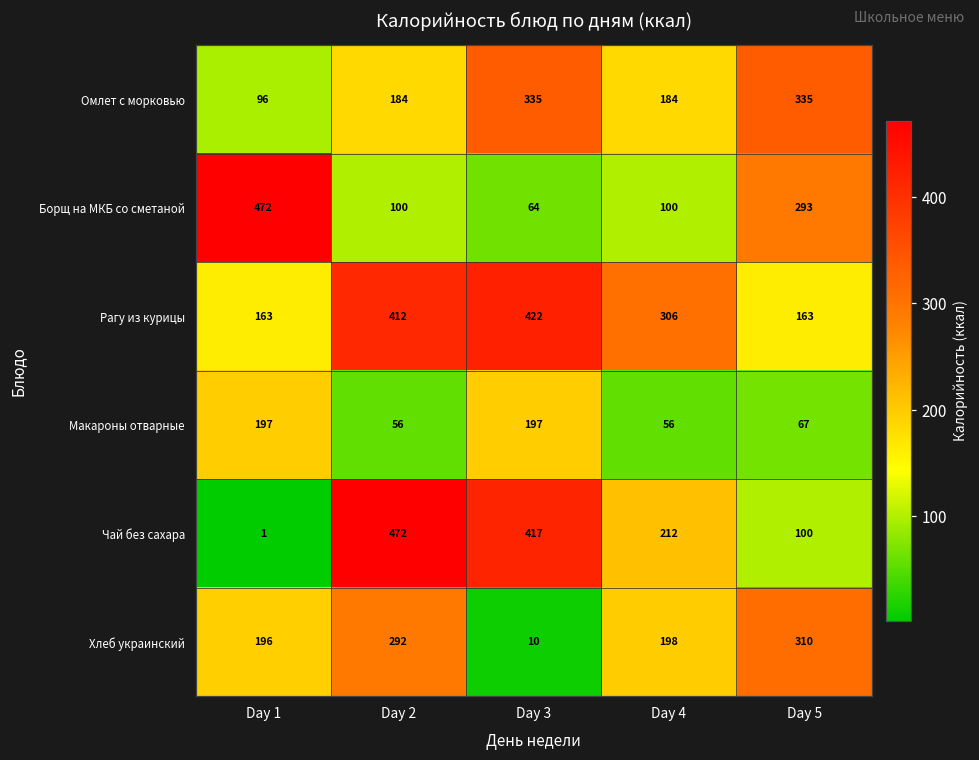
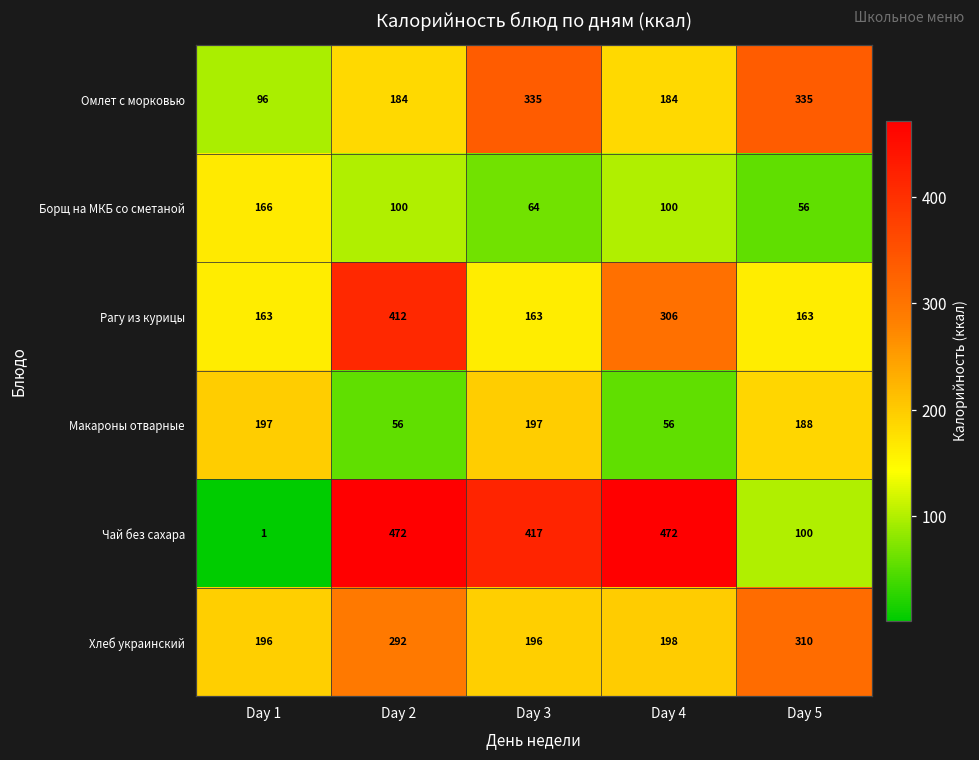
Борщ на МКБ со сметаной, Day 1: 472 -> 166
Борщ на МКБ со сметаной, Day 5: 293 -> 56
Рагу из курицы, Day 3: 422 -> 163
Макароны отварные, Day 5: 67 -> 188
Чай без сахара, Day 4: 212 -> 472
Хлеб украинский, Day 3: 10 -> 196
